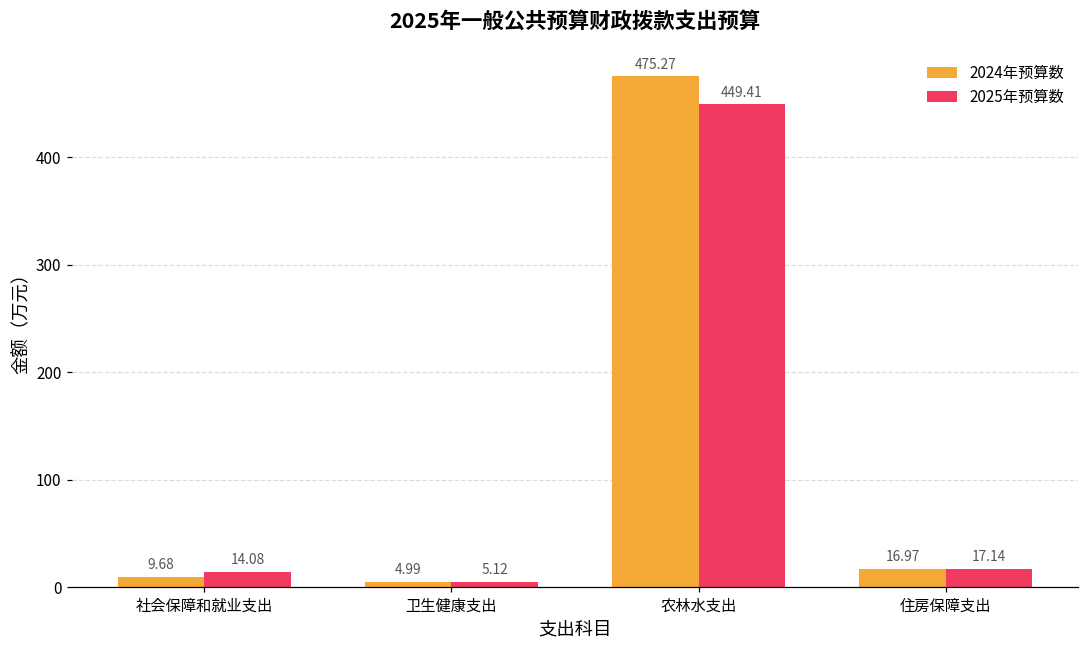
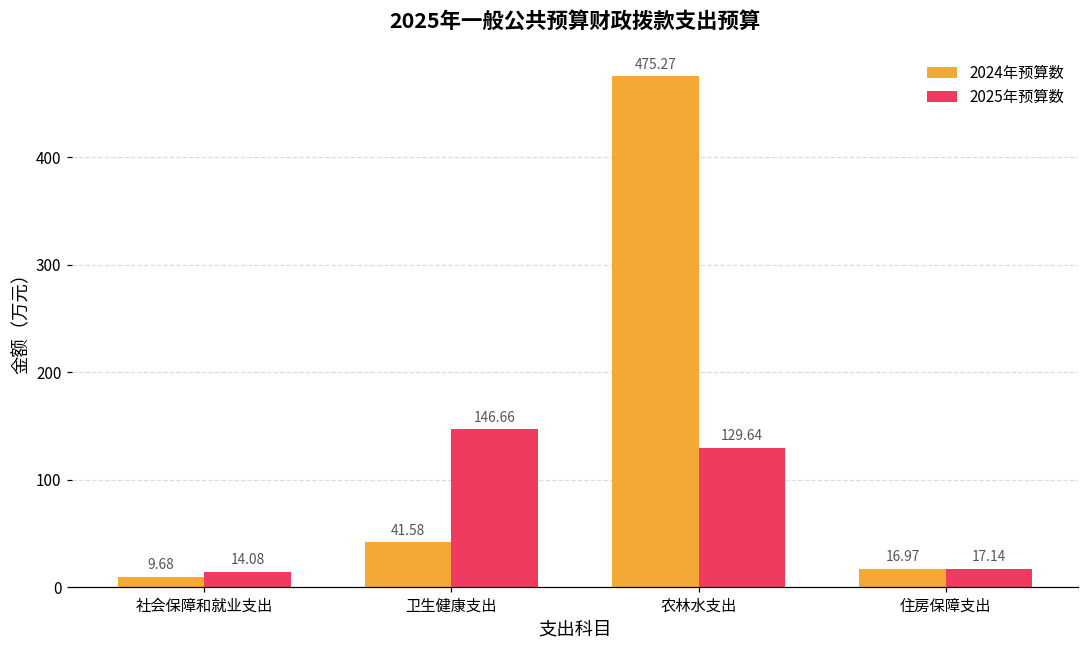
2024年预算数, 卫生健康支出: 4.99 -> 41.58
2025年预算数, 卫生健康支出: 5.12 -> 146.66
2025年预算数, 农林水支出: 449.41 -> 129.64
